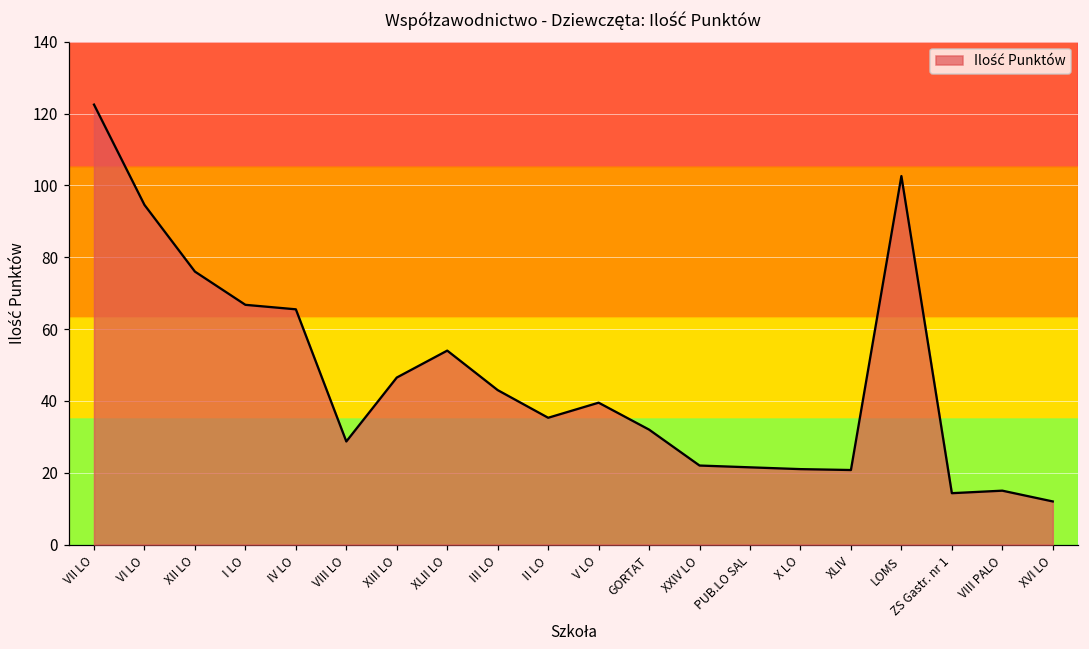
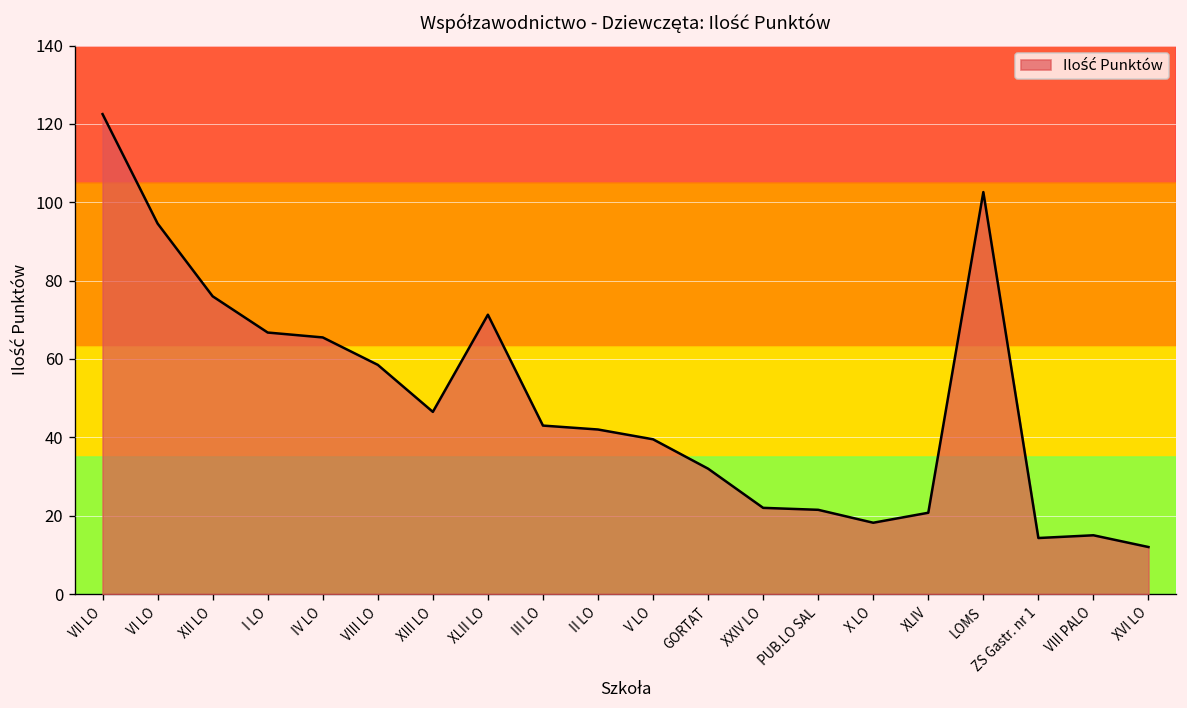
VIII LO: 29 -> 59
XLII LO: 54 -> 71
II LO: 35 -> 42
X LO: 21 -> 18
